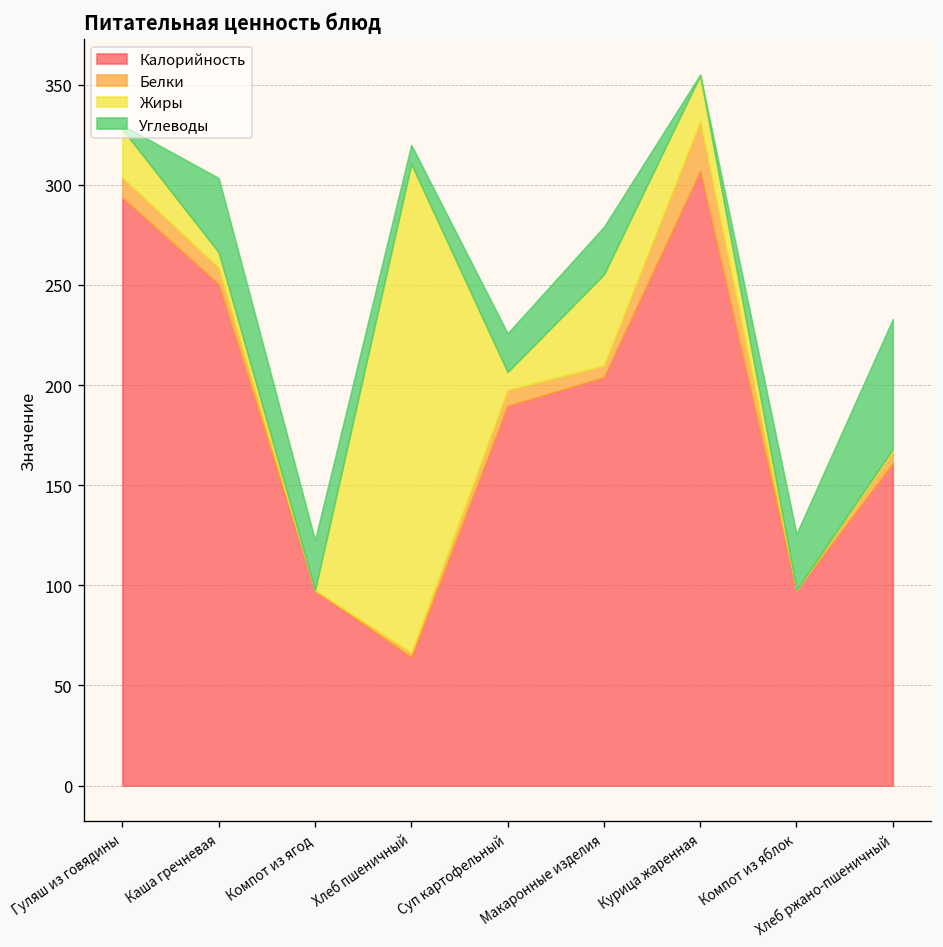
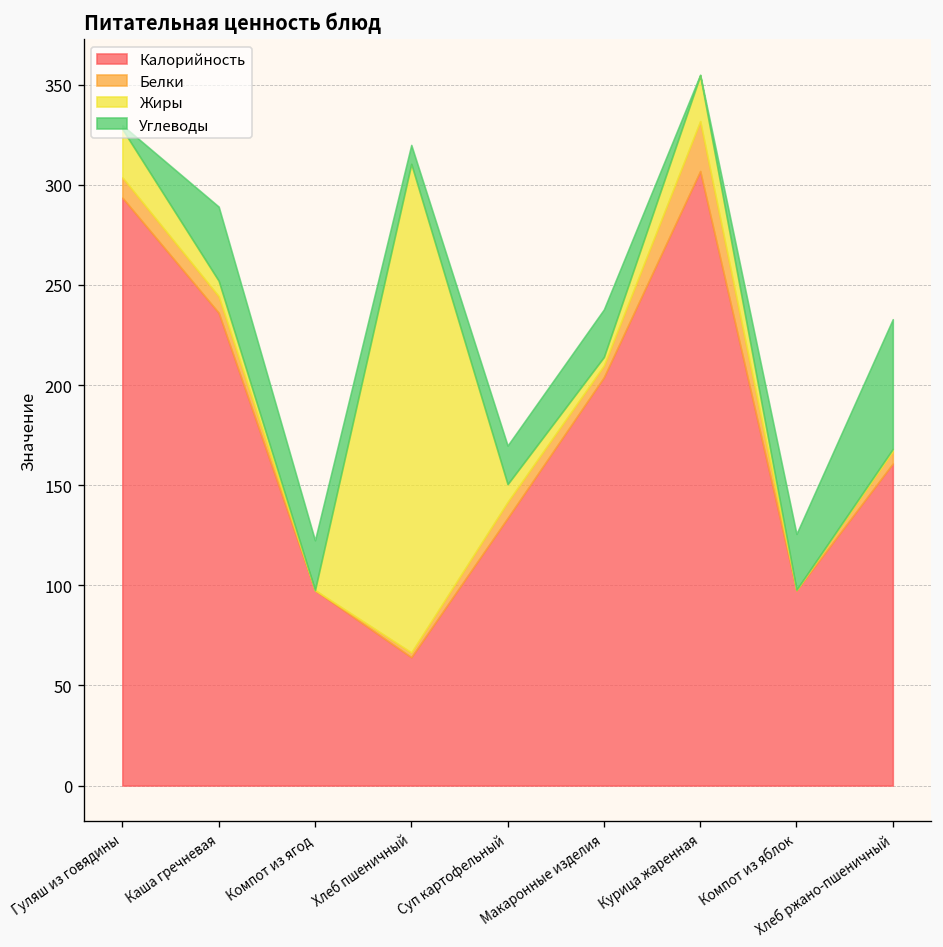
Калорийность, Каша гречневая: 250 -> 236
Калорийность, Суп картофельный: 190 -> 134
Жиры, Макаронные изделия: 45 -> 4
